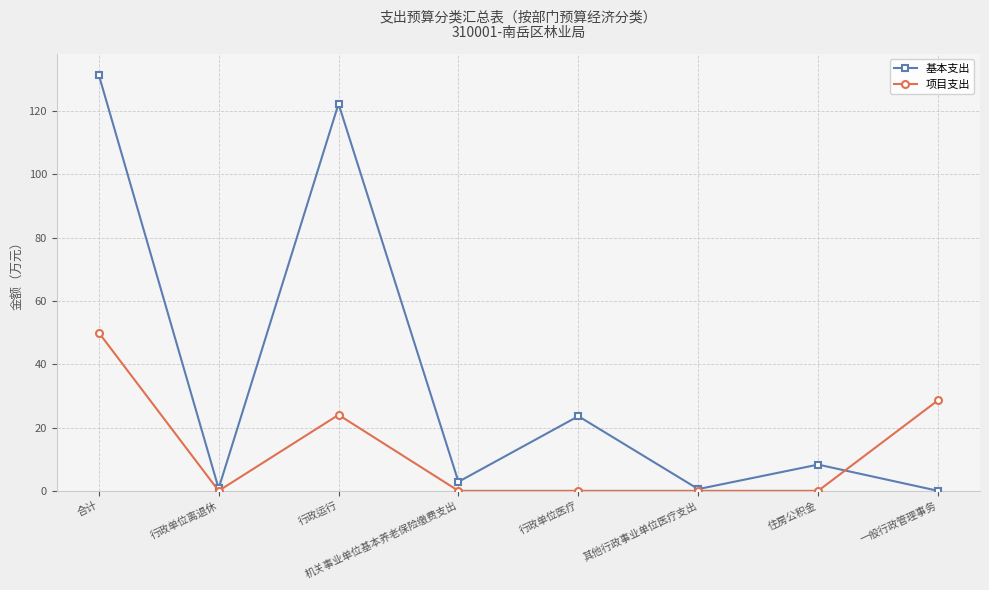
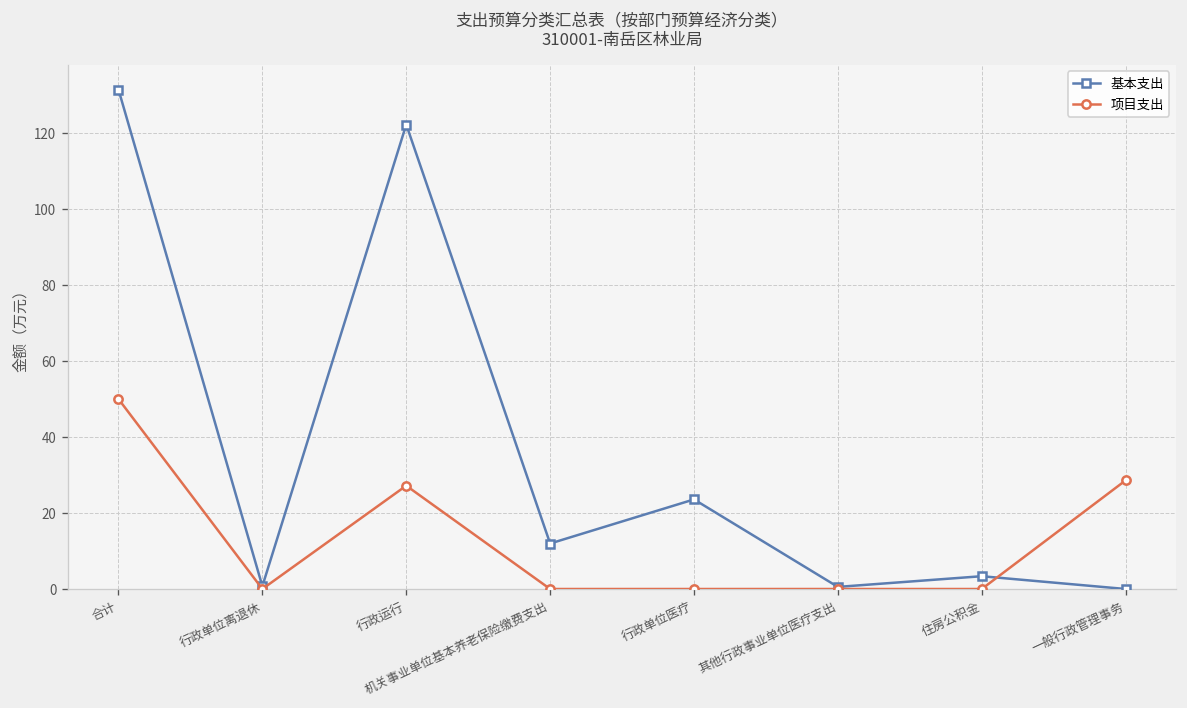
项目支出, 行政运行: 24 -> 27
基本支出, 机关事业单位基本养老保险缴费支出: 3 -> 12
基本支出, 住房公积金: 8 -> 3
